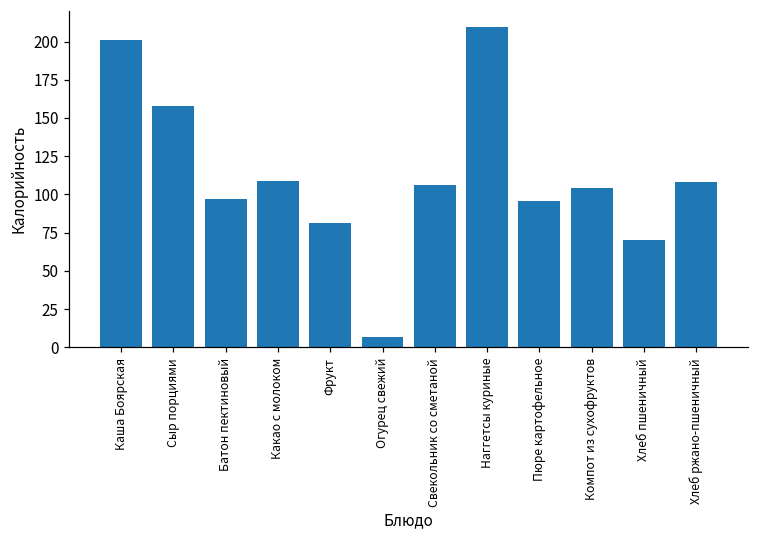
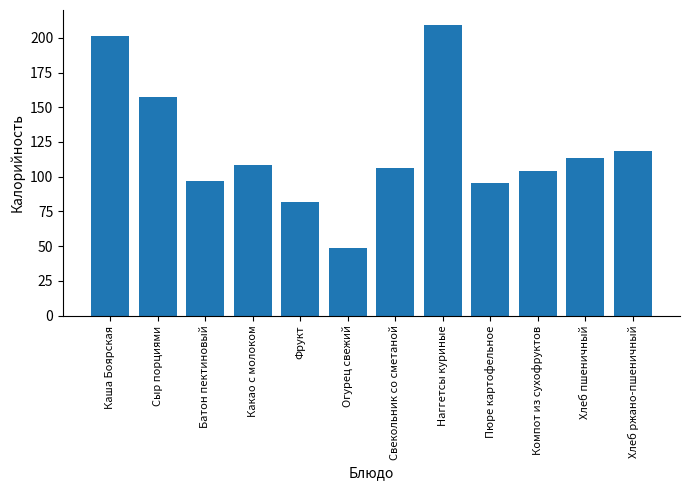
Огурец свежий: 7 -> 49
Хлеб пшеничный: 70 -> 113
Хлеб ржано-пшеничный: 108 -> 118
